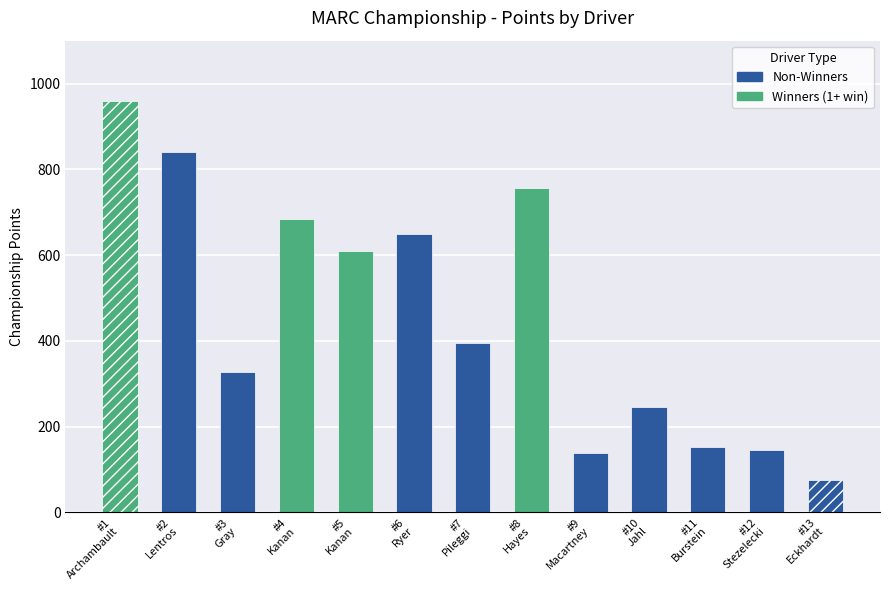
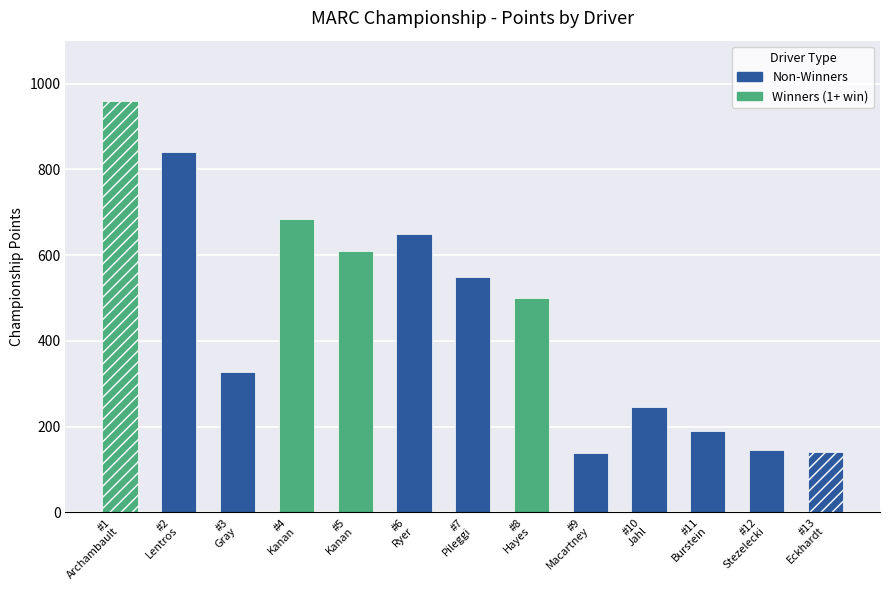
#7 Pileggi: 390 -> 550
#8 Hayes: 760 -> 500
#11 Burstein: 150 -> 190
#13 Eckhardt: 80 -> 140
